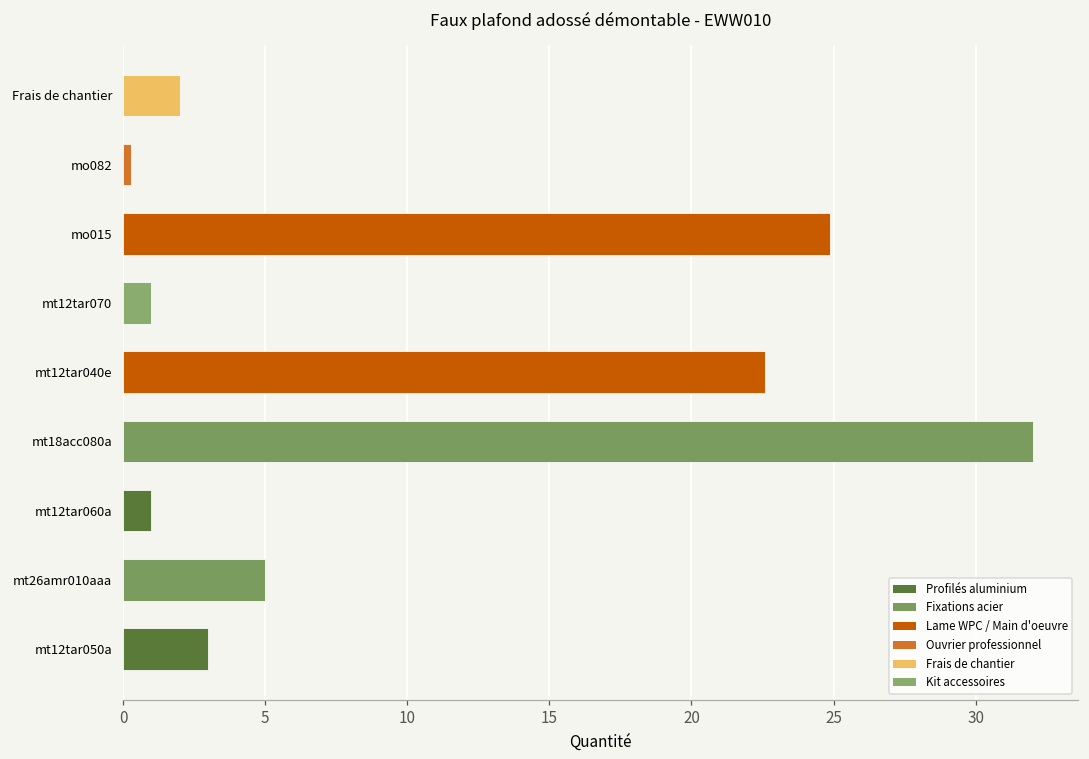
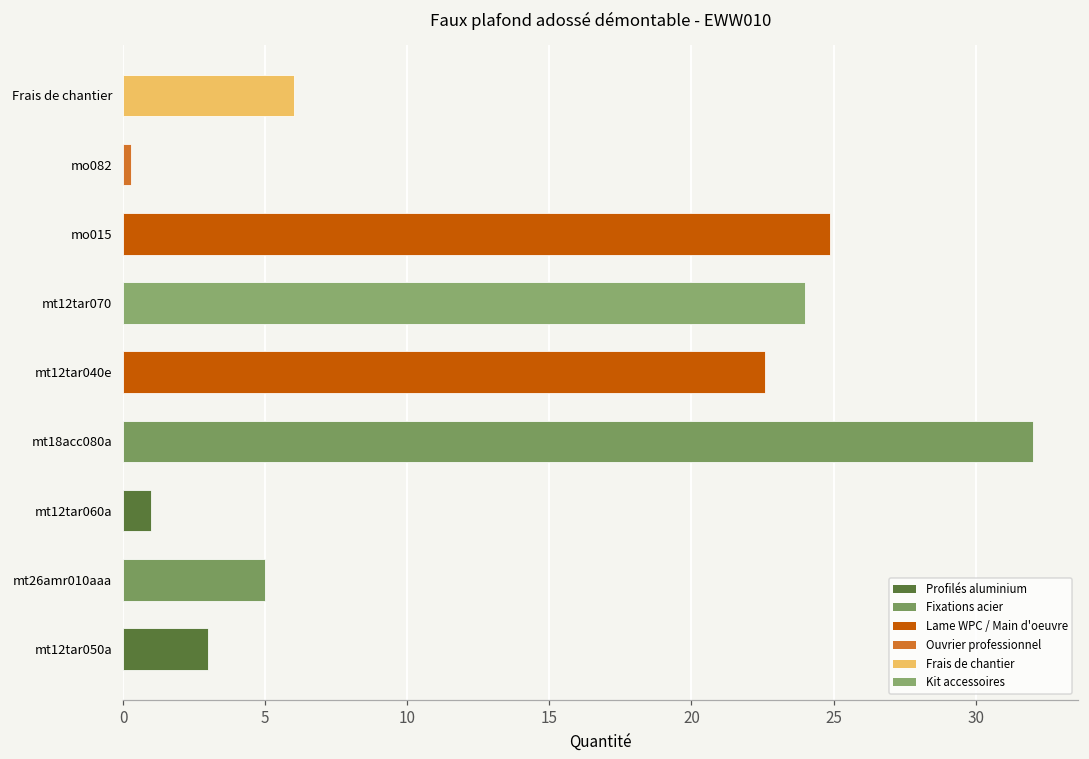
Frais de chantier: 2 -> 6
mt12tar070: 1 -> 24
